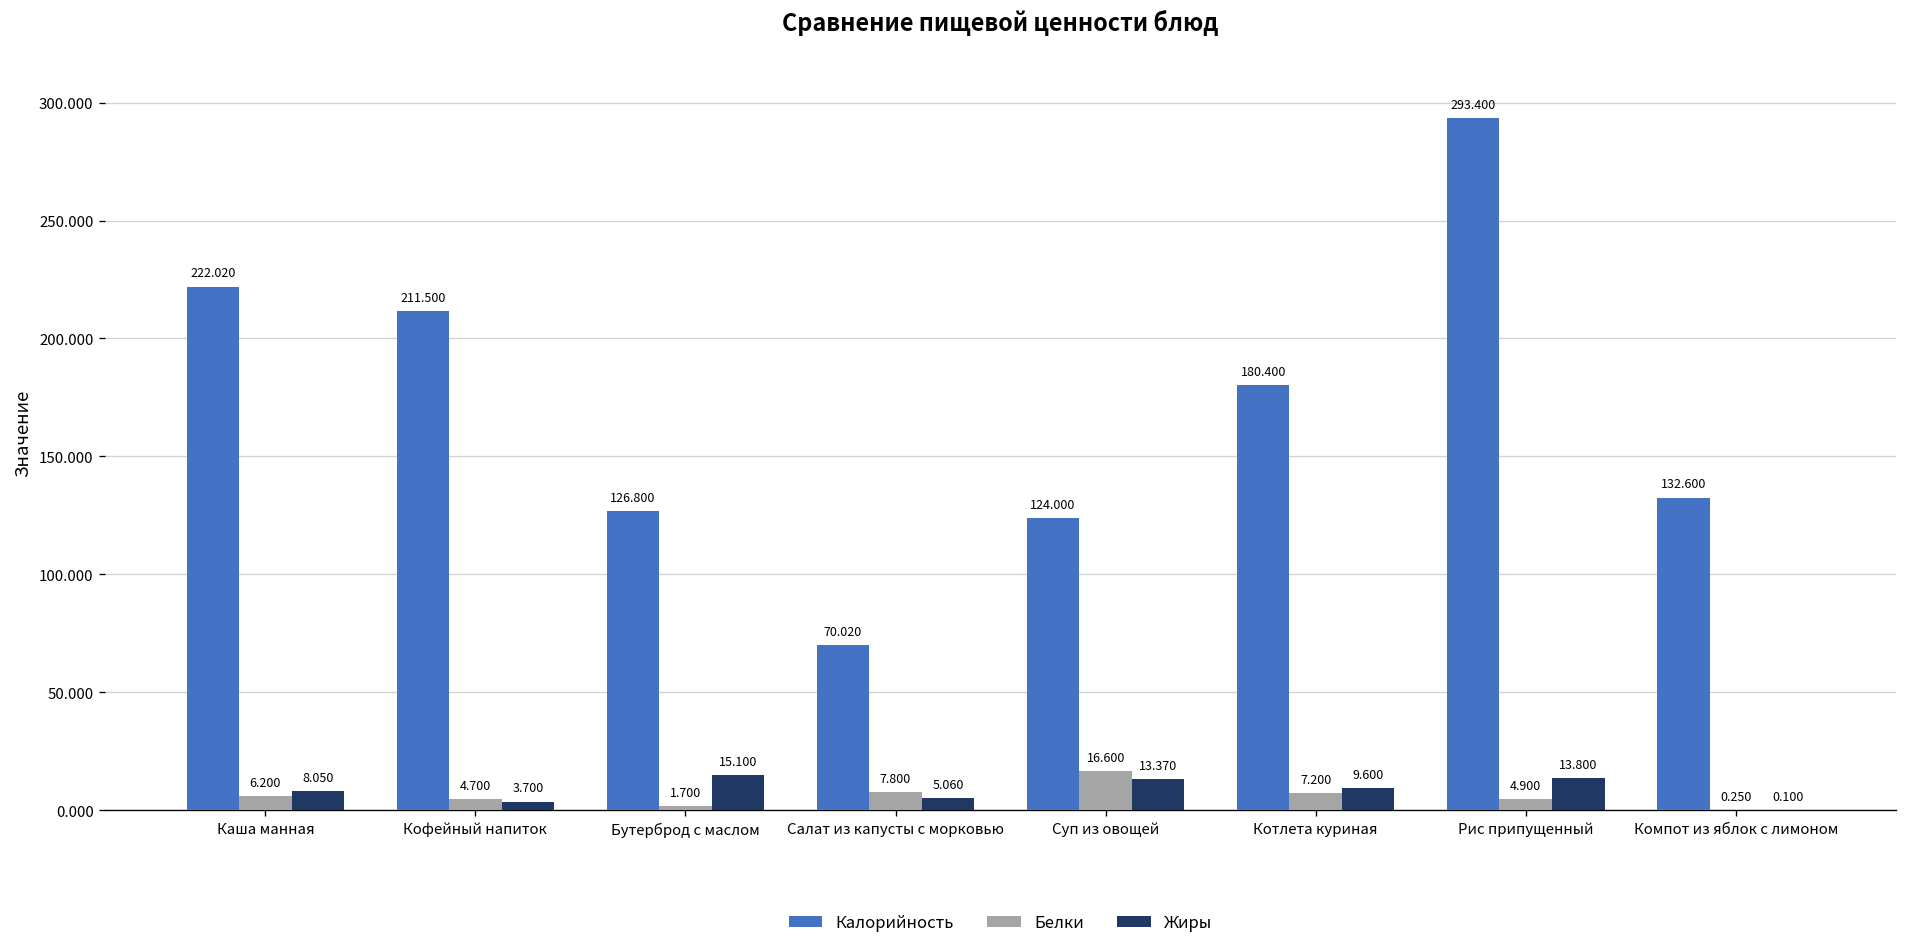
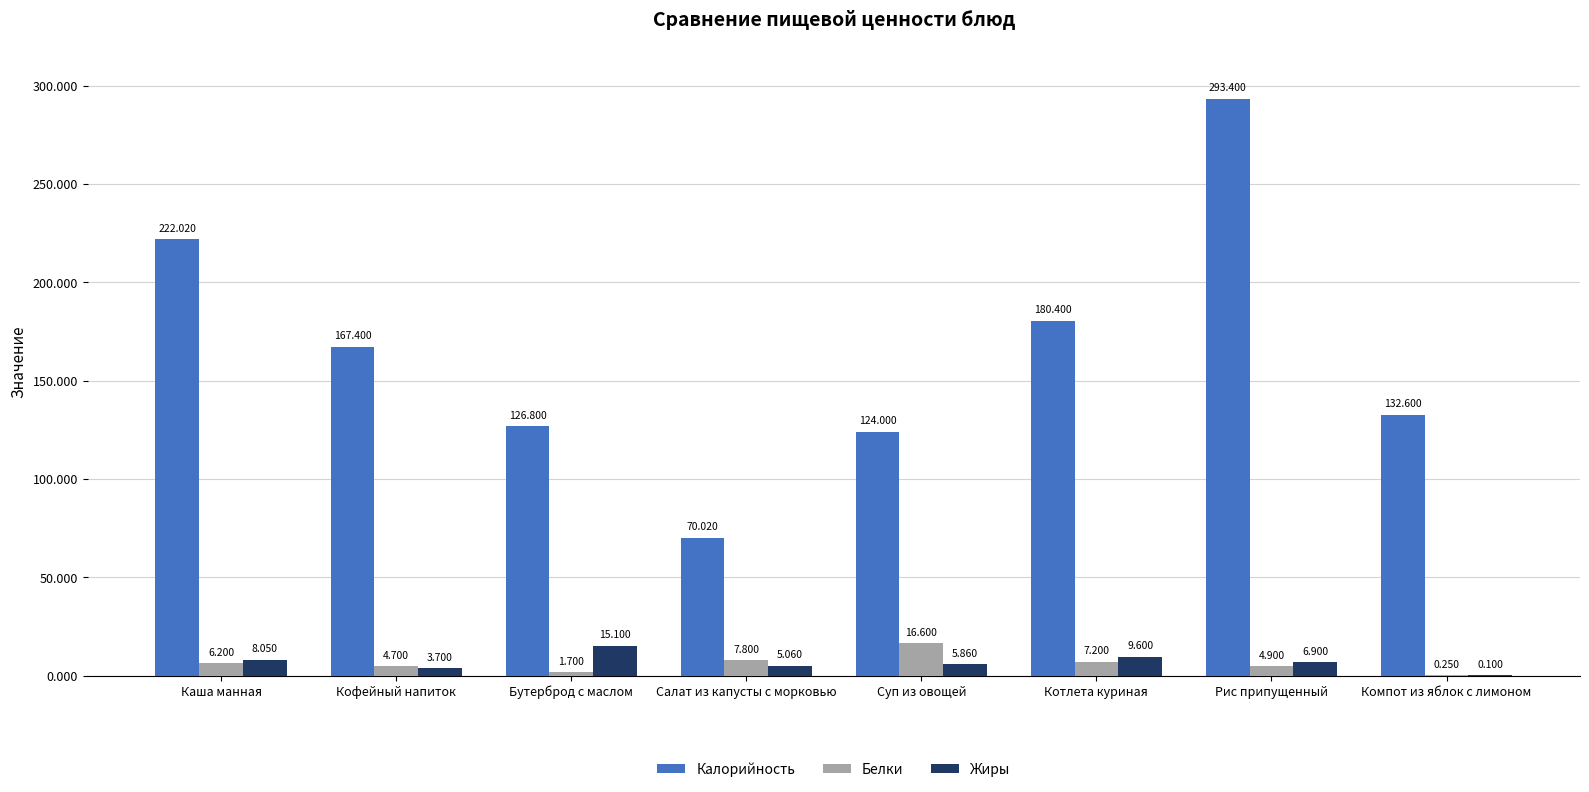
Калорийность, Кофейный напиток: 211.500 -> 167.400
Жиры, Суп из овощей: 13.370 -> 5.860
Жиры, Рис припущенный: 13.800 -> 6.900
